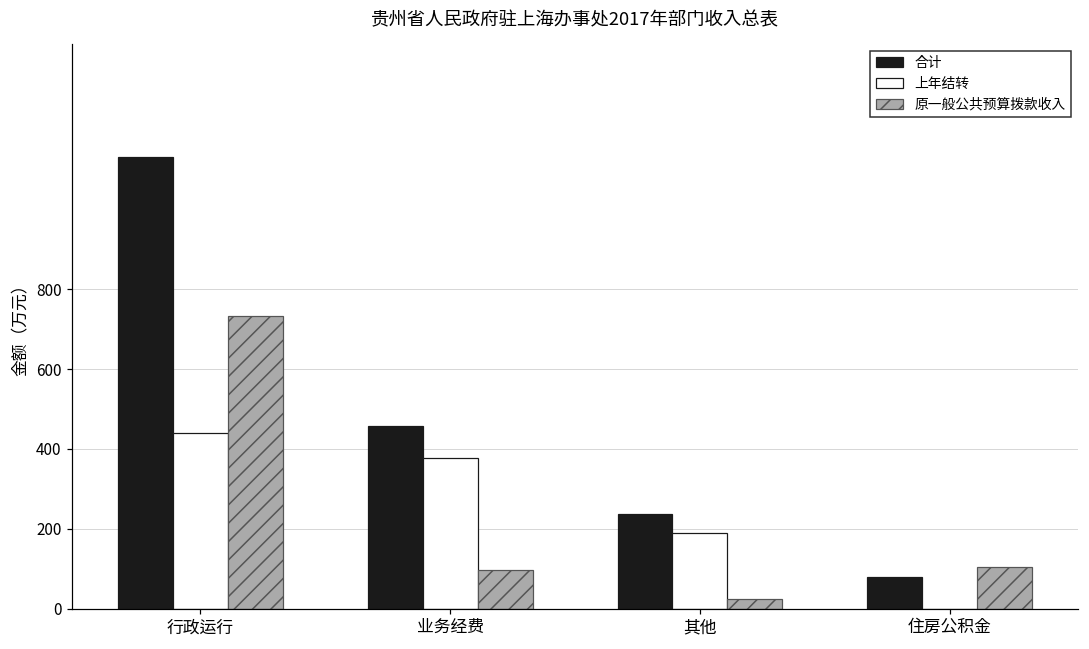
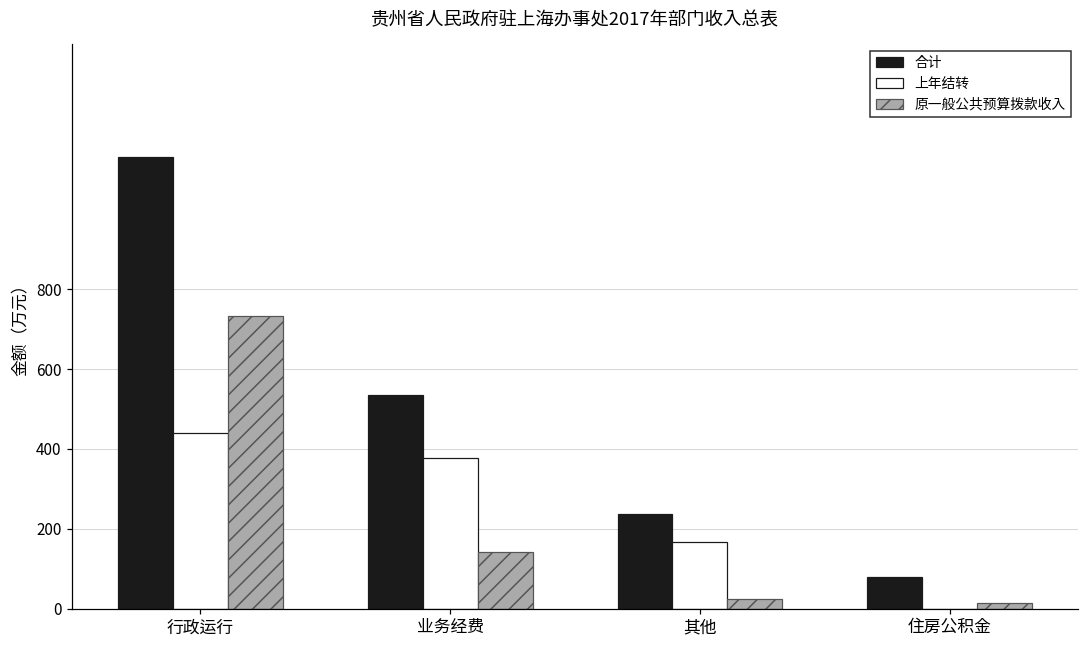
合计, 业务经费: 460 -> 530
原一般公共预算拨款收入, 业务经费: 100 -> 140
上年结转, 其他: 190 -> 170
原一般公共预算拨款收入, 住房公积金: 100 -> 20
